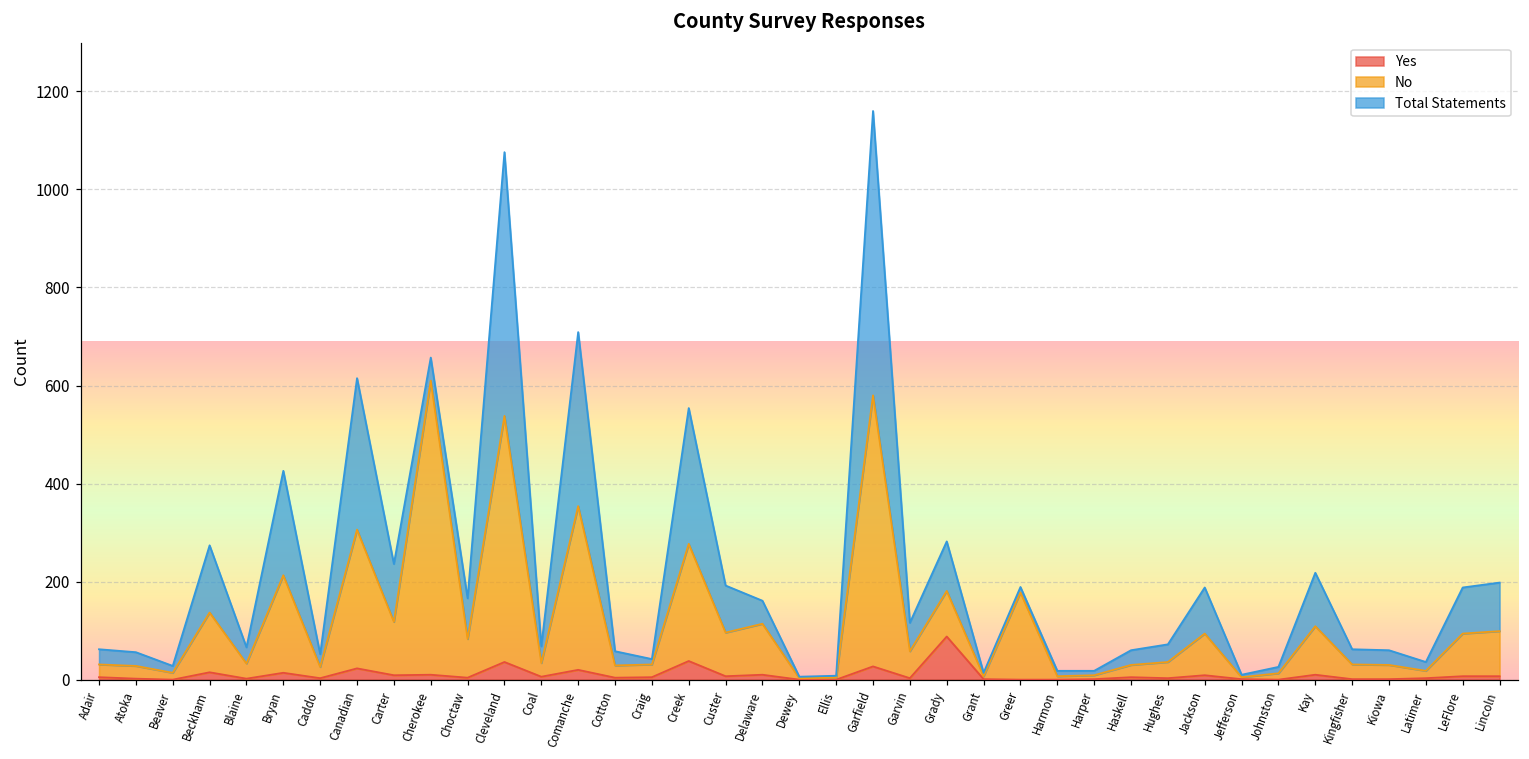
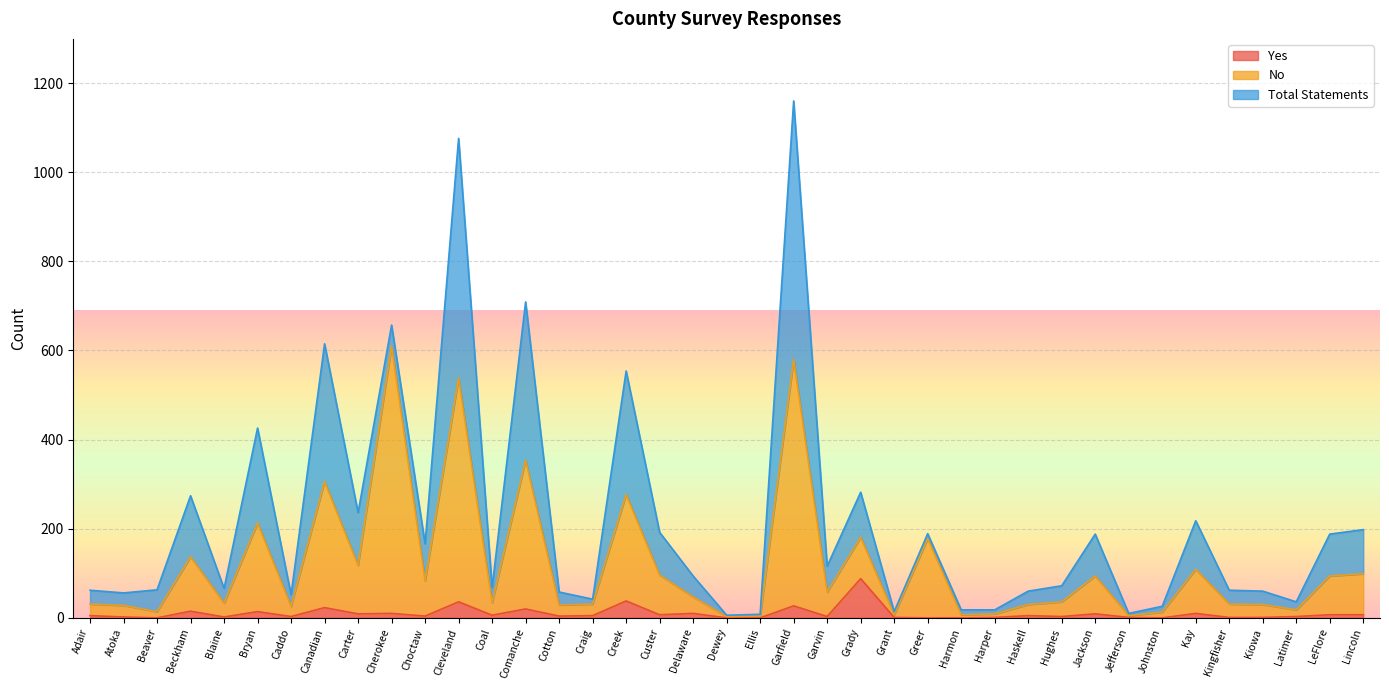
Total Statements, Beaver: 10 -> 50
No, Delaware: 100 -> 40
